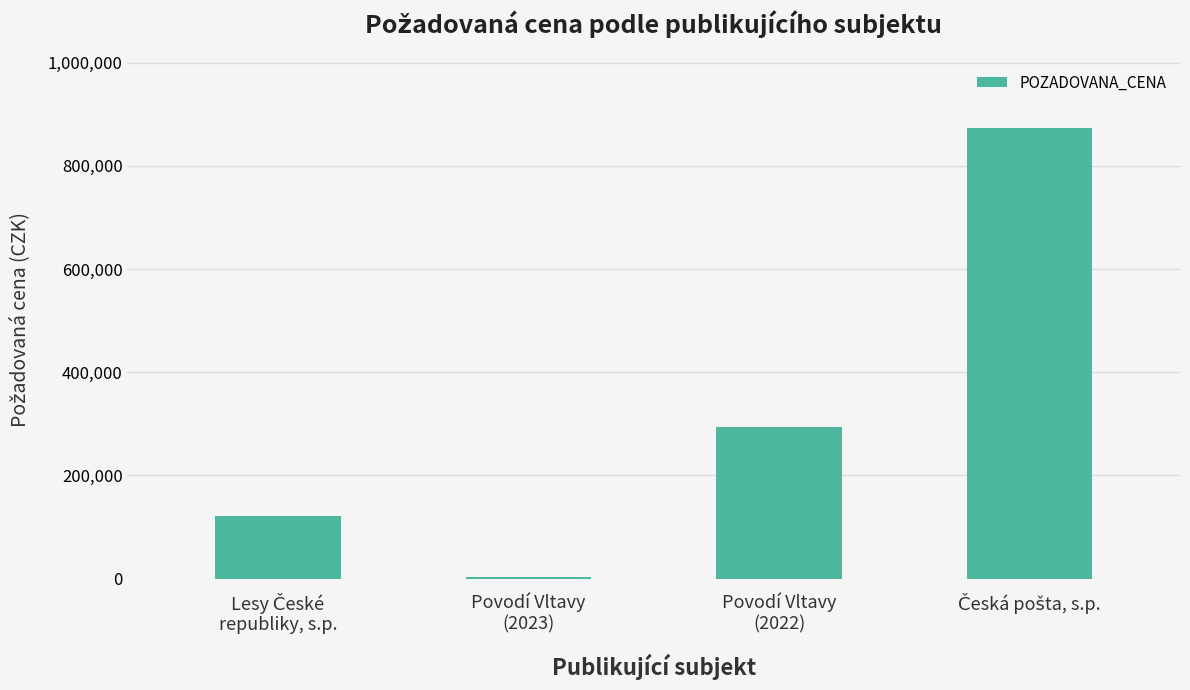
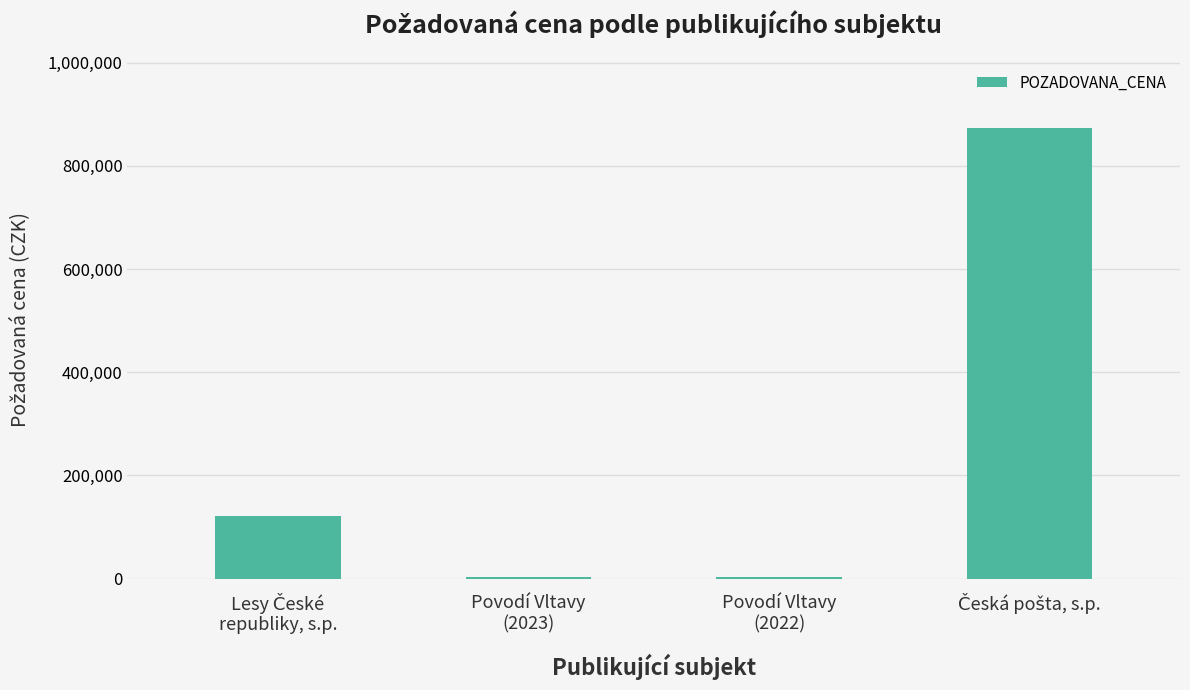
Povodí Vltavy (2022): 290,000 -> 0
